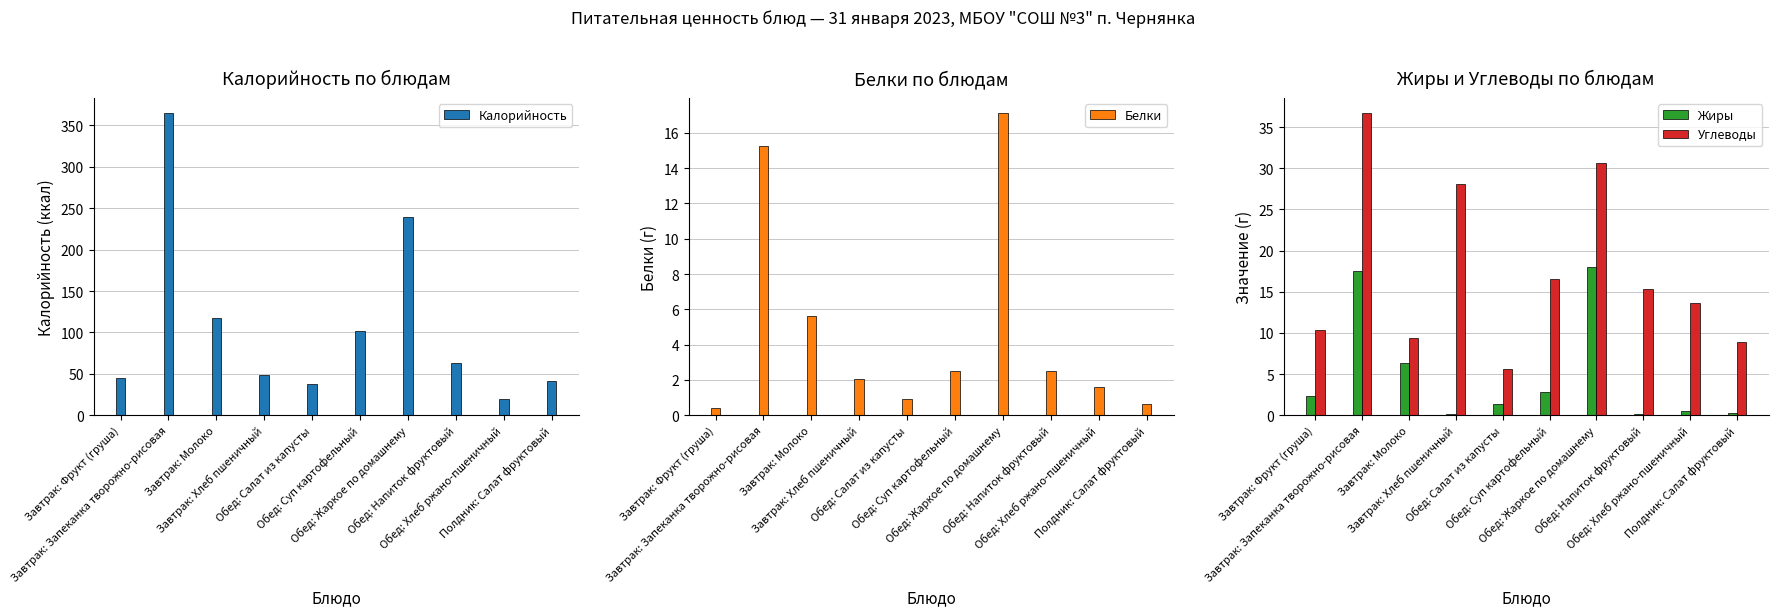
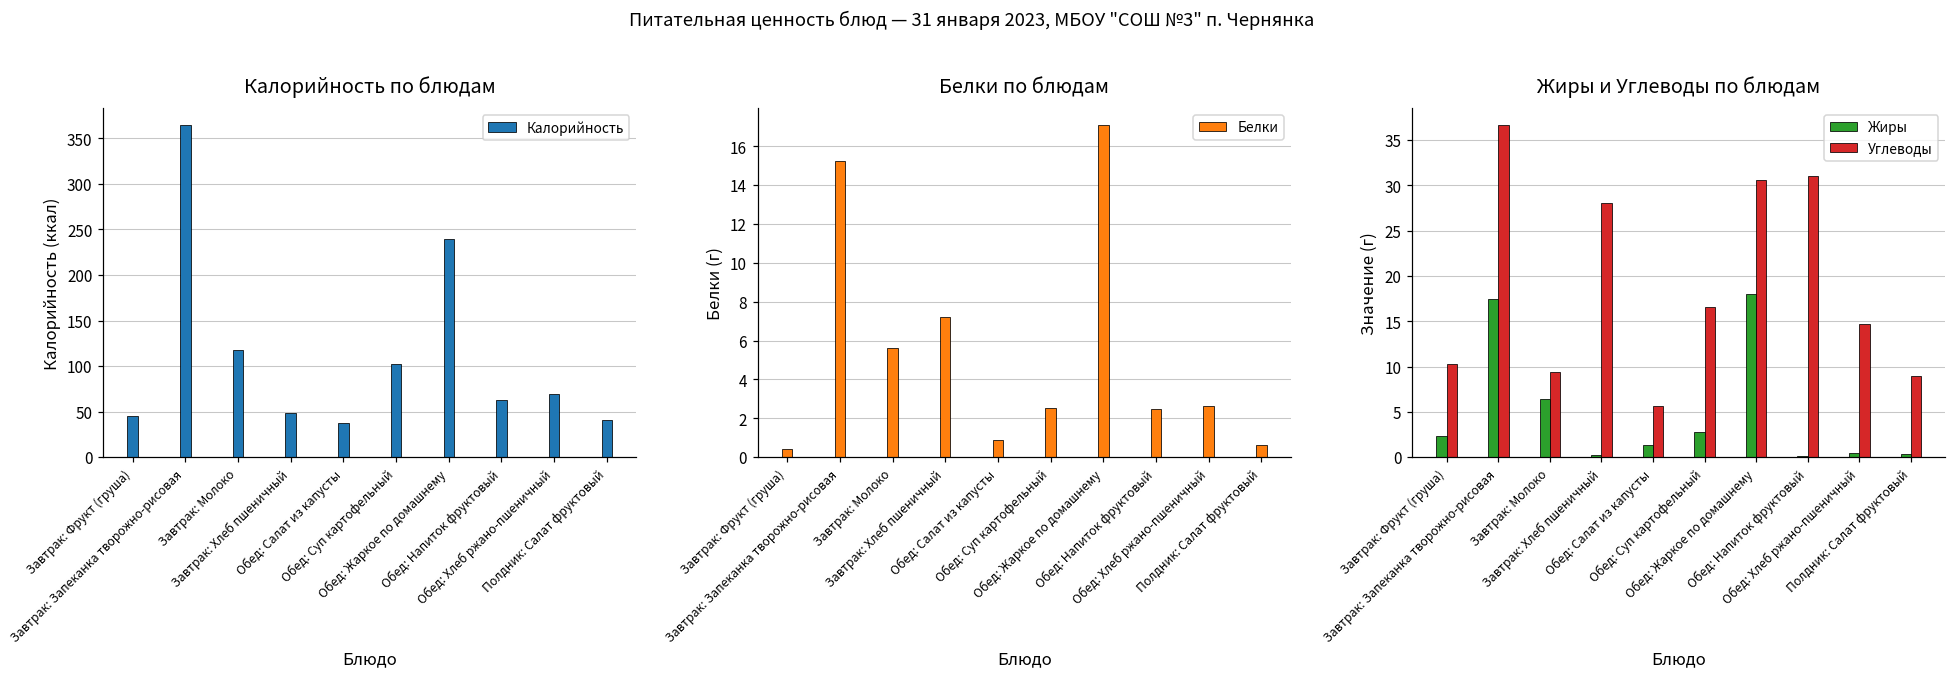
Калорийность по блюдам, Обед: Хлеб ржано-пшеничный: 20 -> 70
Белки по блюдам, Завтрак: Хлеб пшеничный: 2.0 -> 7.2
Белки по блюдам, Обед: Хлеб ржано-пшеничный: 1.6 -> 2.6
Жиры и Углеводы по блюдам, Углеводы, Обед: Напиток фруктовый: 15 -> 31
Жиры и Углеводы по блюдам, Углеводы, Обед: Хлеб ржано-пшеничный: 14 -> 15
